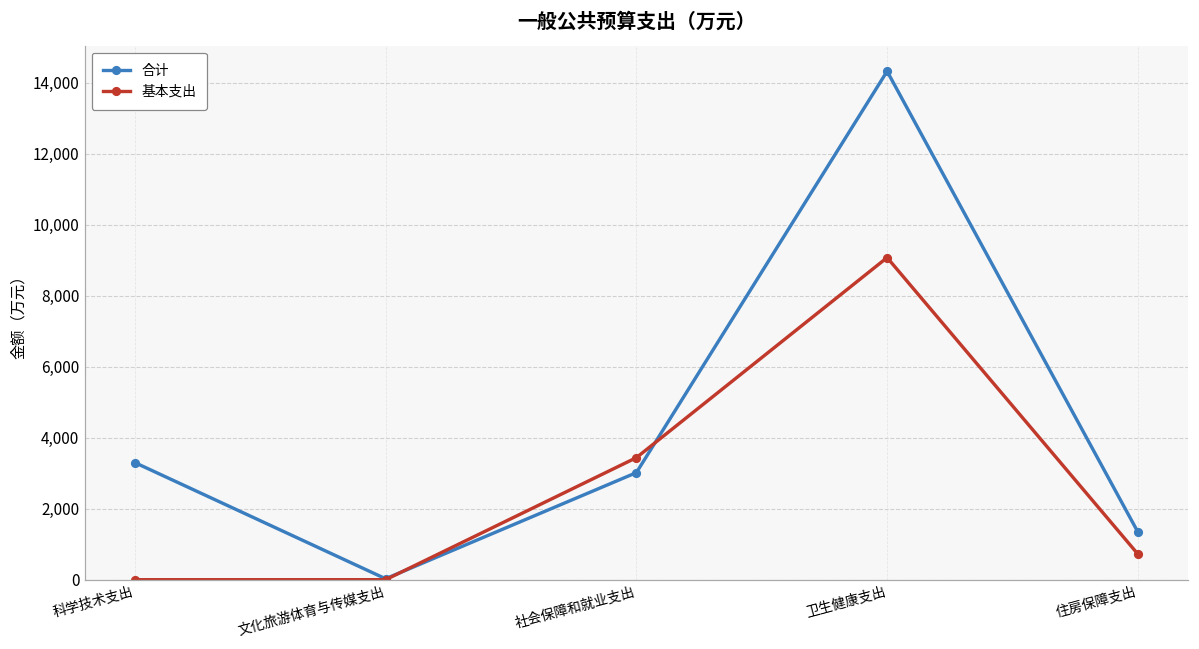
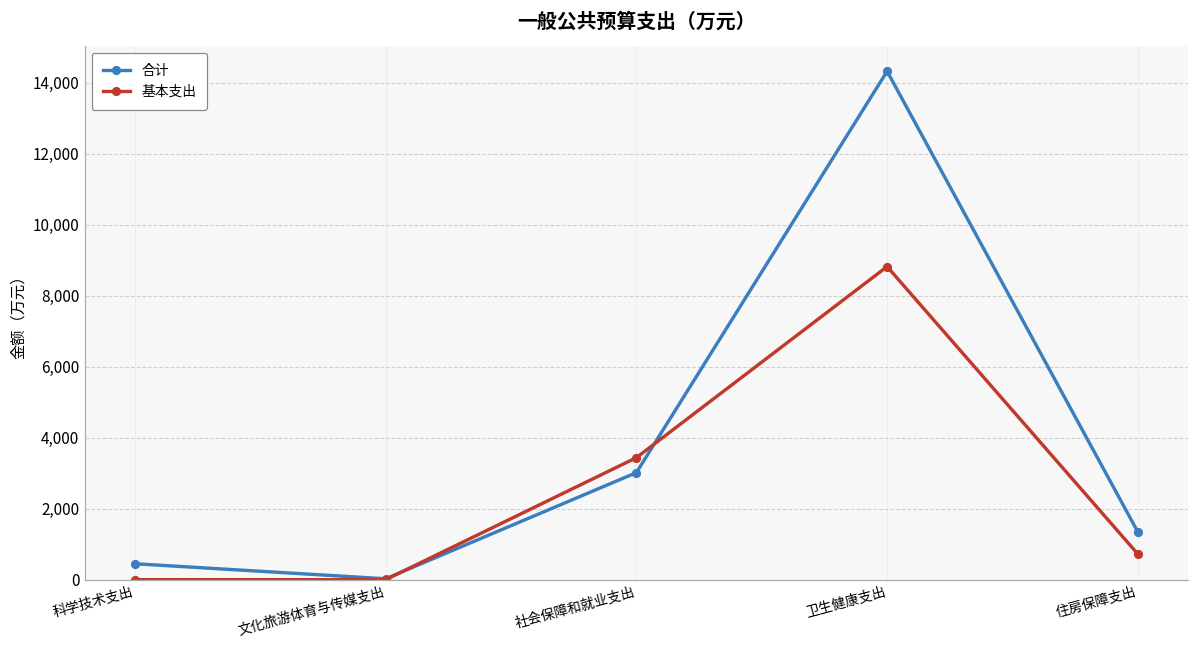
合计, 科学技术支出: 3,300 -> 400
基本支出, 卫生健康支出: 9,100 -> 8,800
